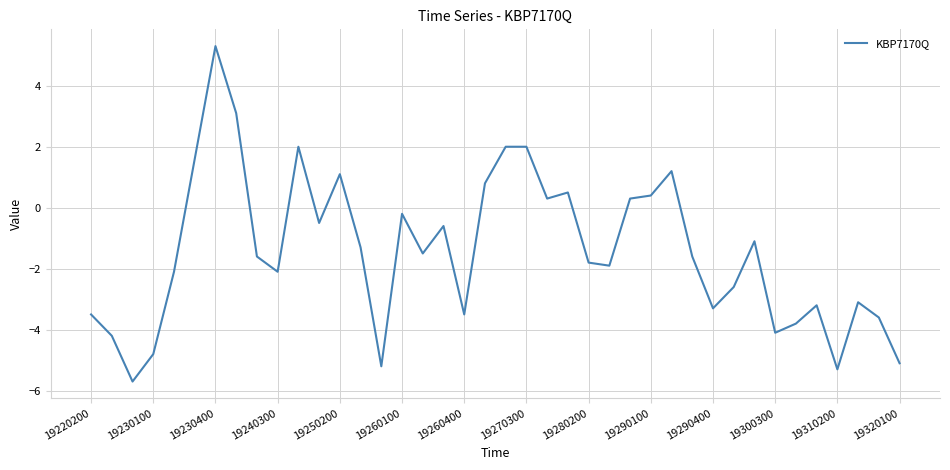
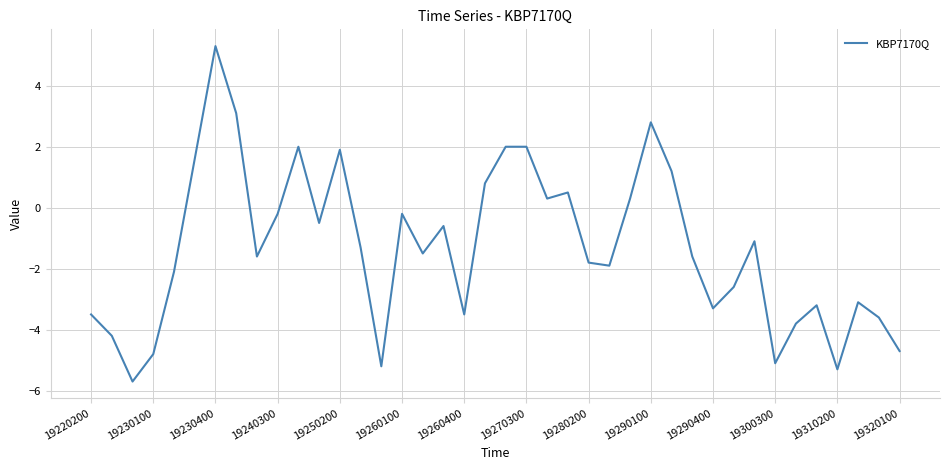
19240300: -2.1 -> -0.2
19250200: 1.1 -> 1.9
19290100: 0.4 -> 2.8
19300300: -4.1 -> -5.1
19320100: -5.1 -> -4.7
